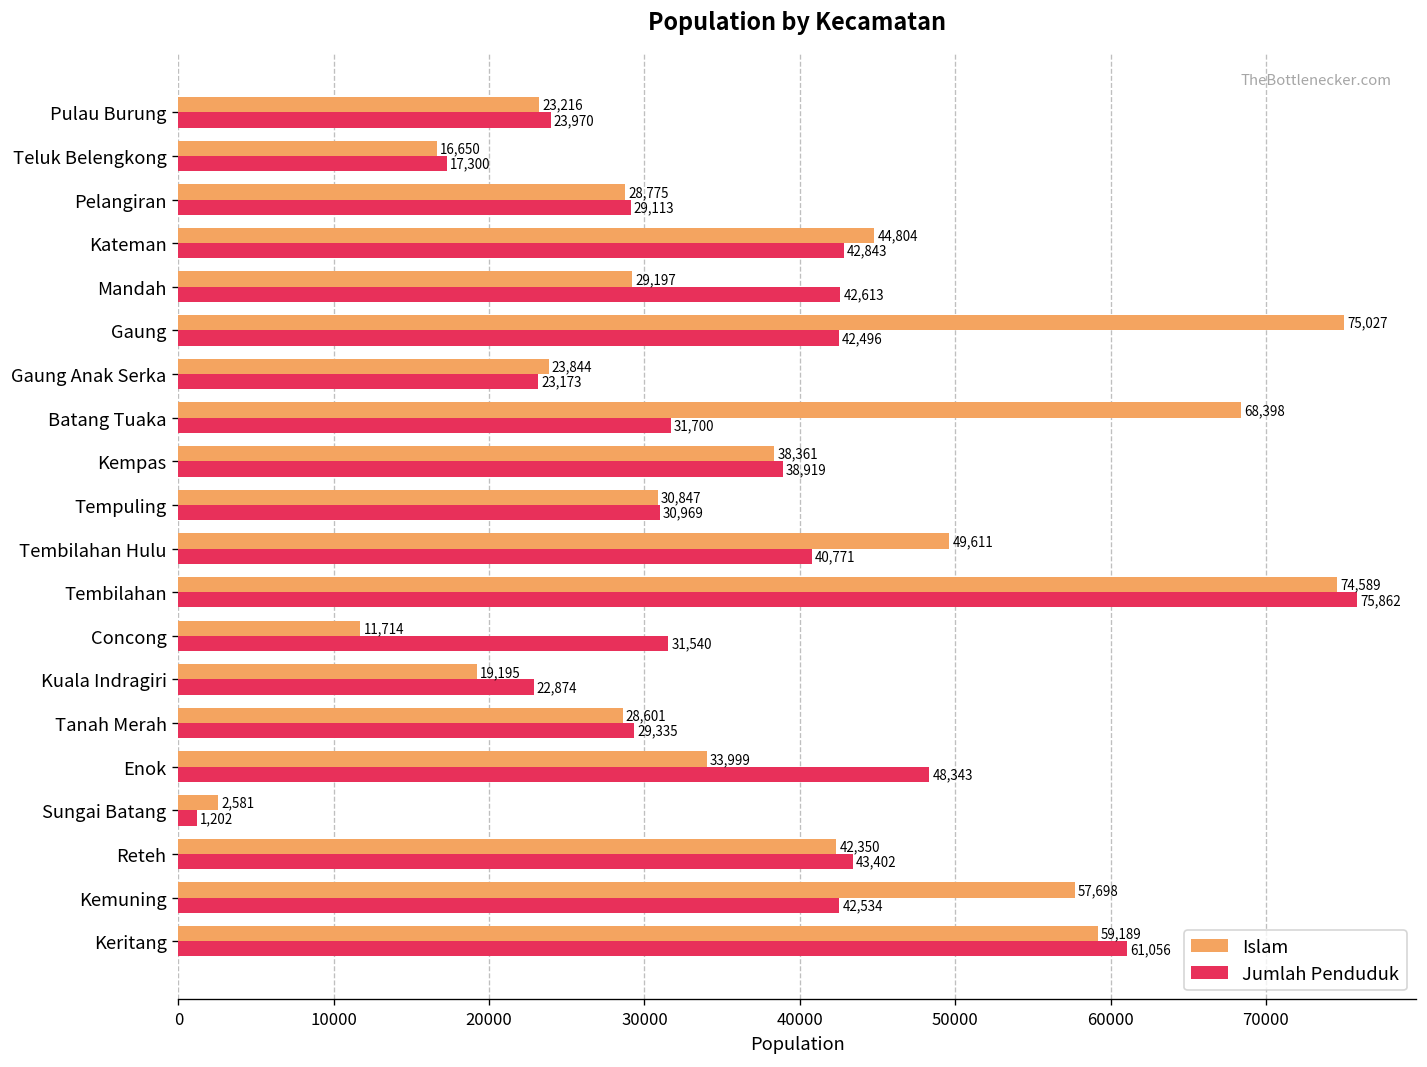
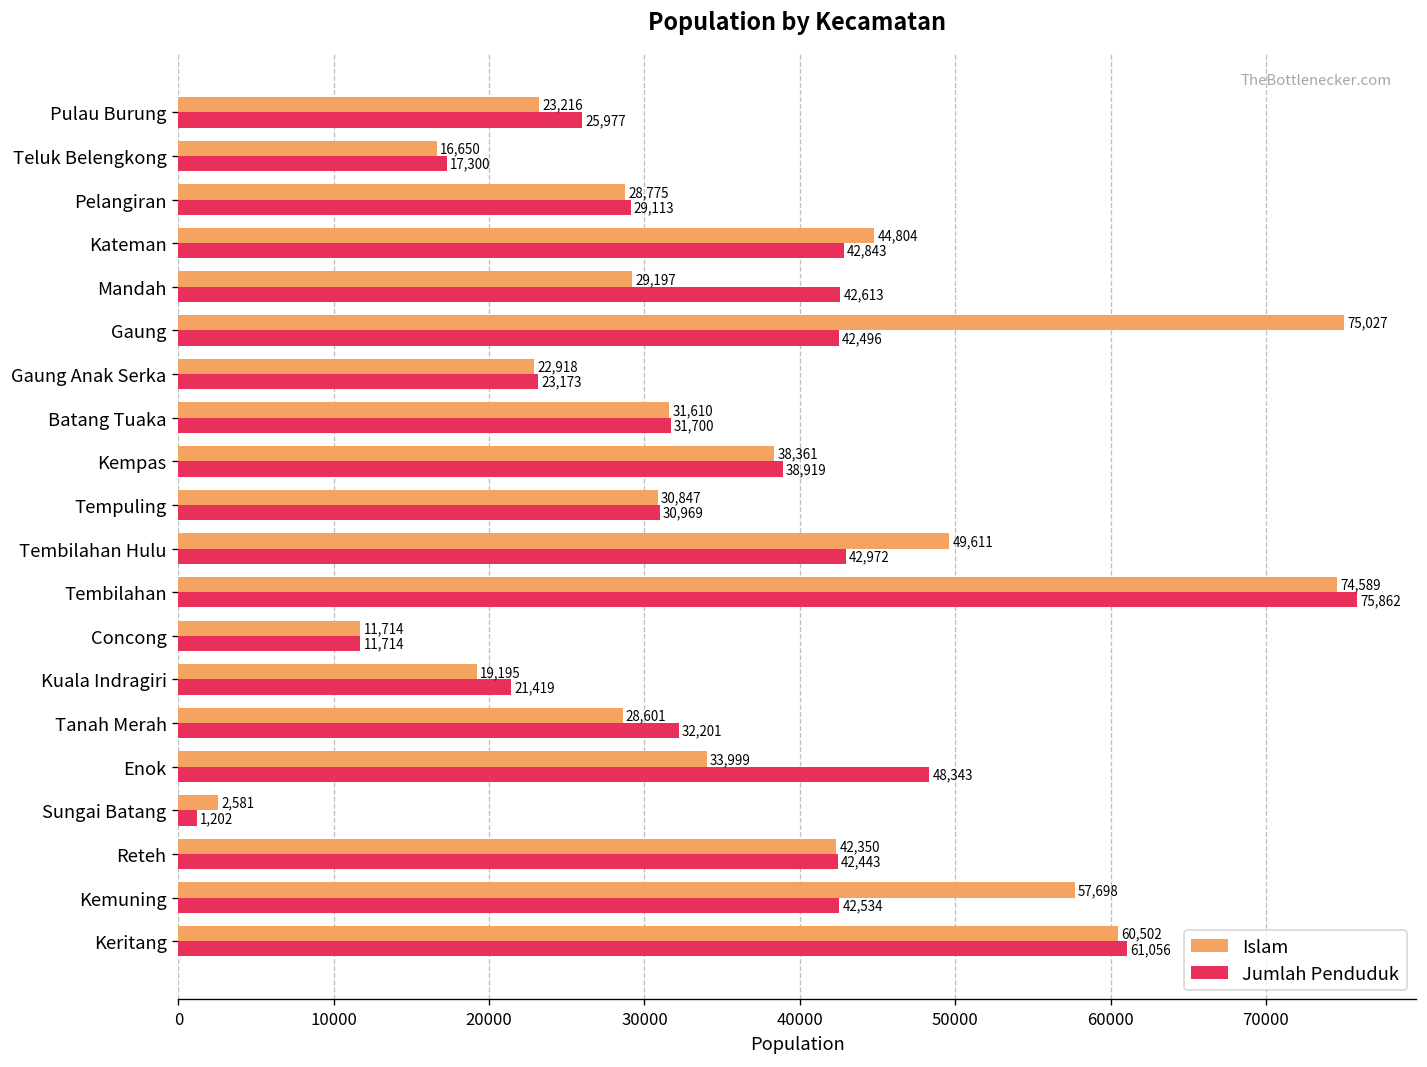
Jumlah Penduduk, Pulau Burung: 23,970 -> 25,977
Islam, Gaung Anak Serka: 23,844 -> 22,918
Islam, Batang Tuaka: 68,398 -> 31,610
Jumlah Penduduk, Tembilahan Hulu: 40,771 -> 42,972
Jumlah Penduduk, Concong: 31,540 -> 11,714
Jumlah Penduduk, Kuala Indragiri: 22,874 -> 21,419
Jumlah Penduduk, Tanah Merah: 29,335 -> 32,201
Jumlah Penduduk, Reteh: 43,402 -> 42,443
Islam, Keritang: 59,189 -> 60,502
